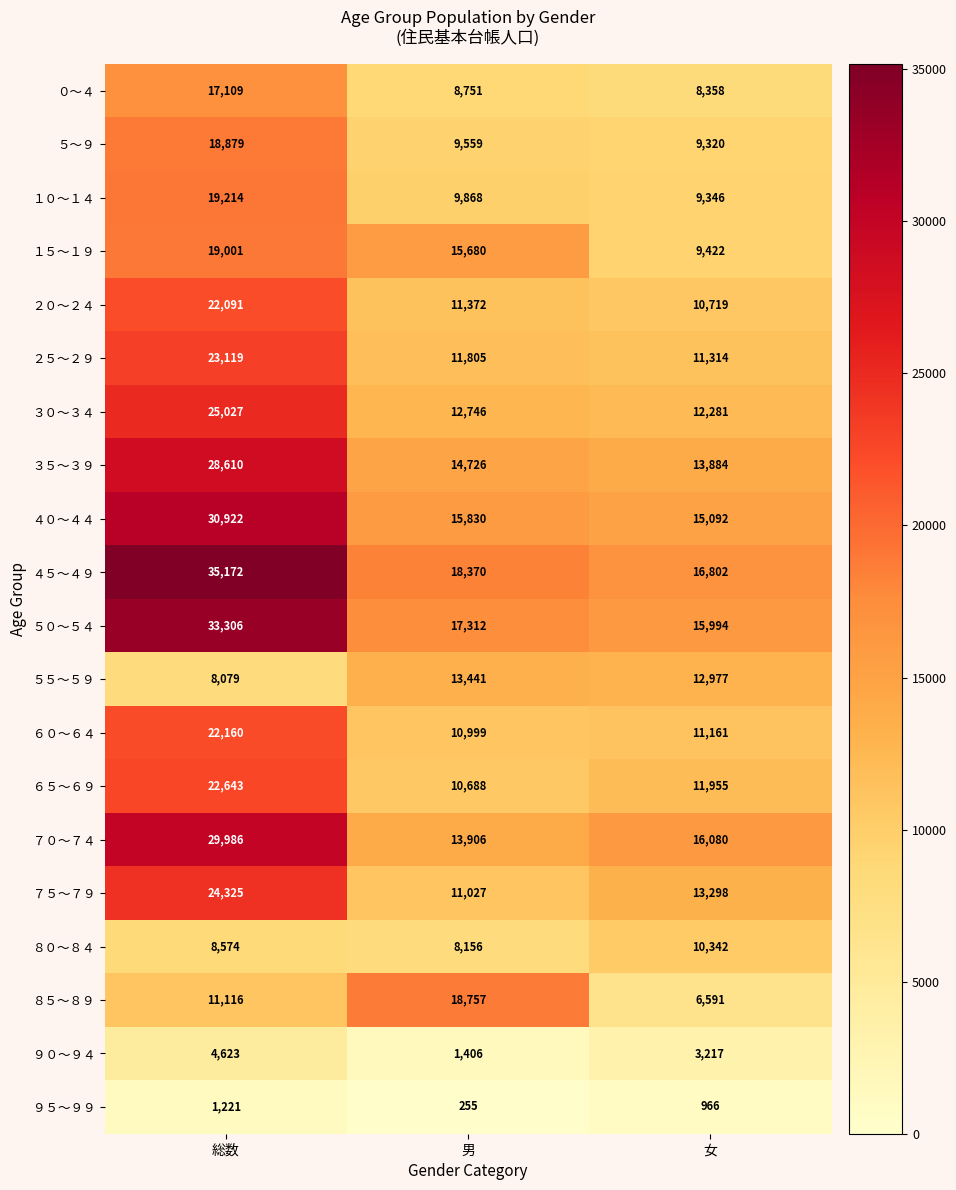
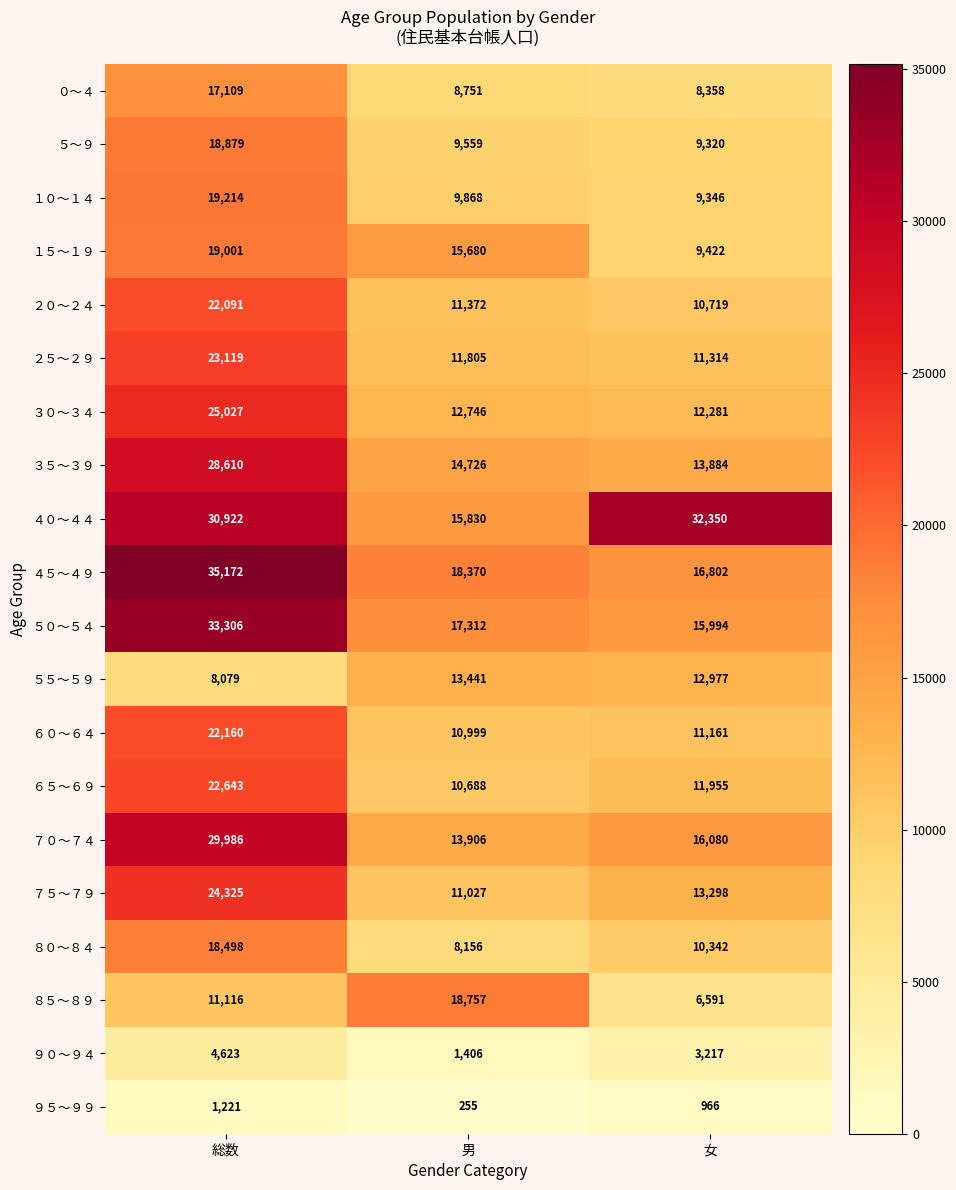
４０～４４, 女: 15,092 -> 32,350
８０～８４, 総数: 8,574 -> 18,498
